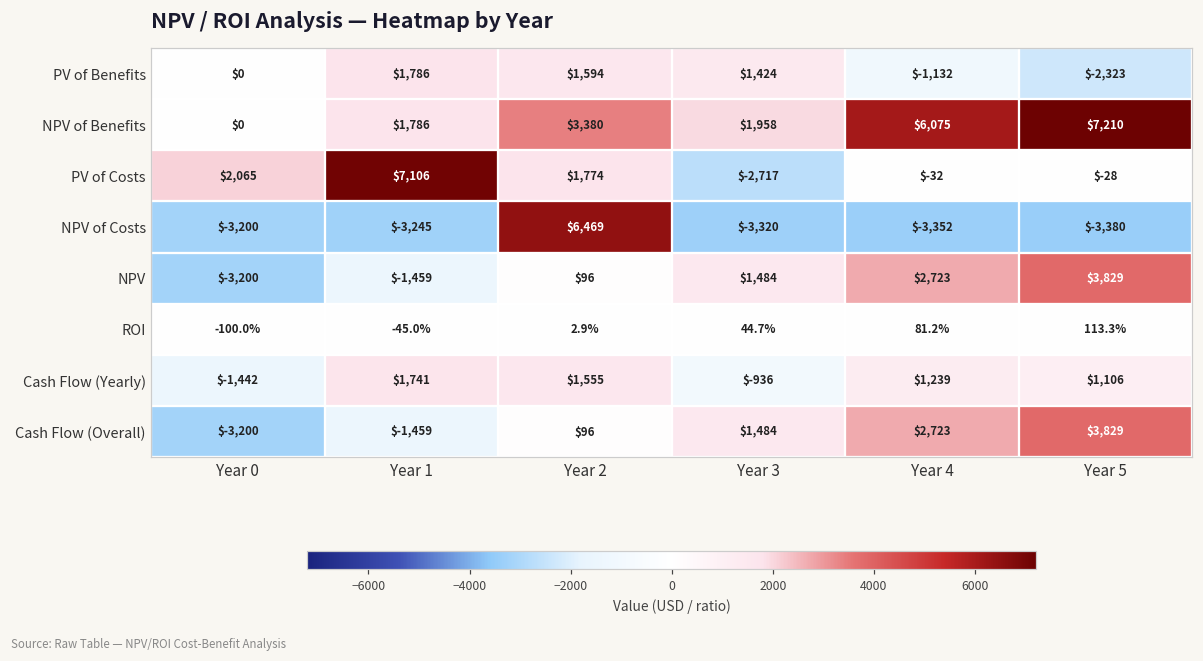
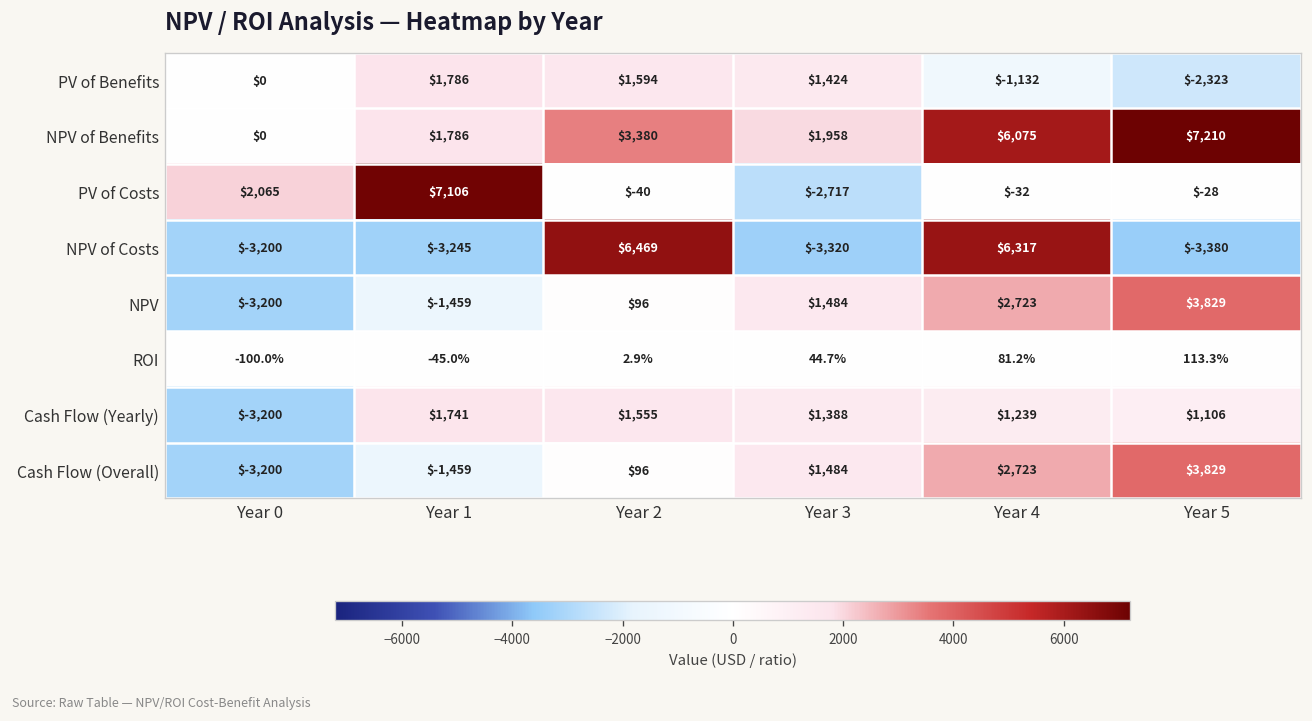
PV of Costs, Year 2: $1,774 -> $-40
NPV of Costs, Year 4: $-3,352 -> $6,317
Cash Flow (Yearly), Year 0: $-1,442 -> $-3,200
Cash Flow (Yearly), Year 3: $-936 -> $1,388
